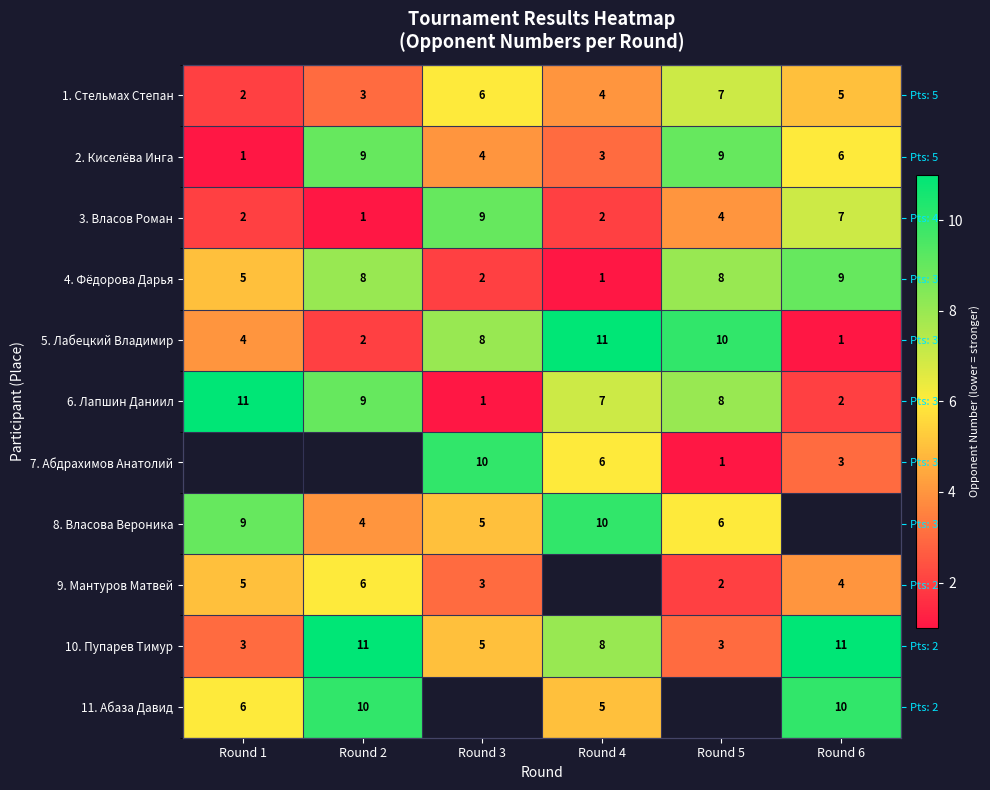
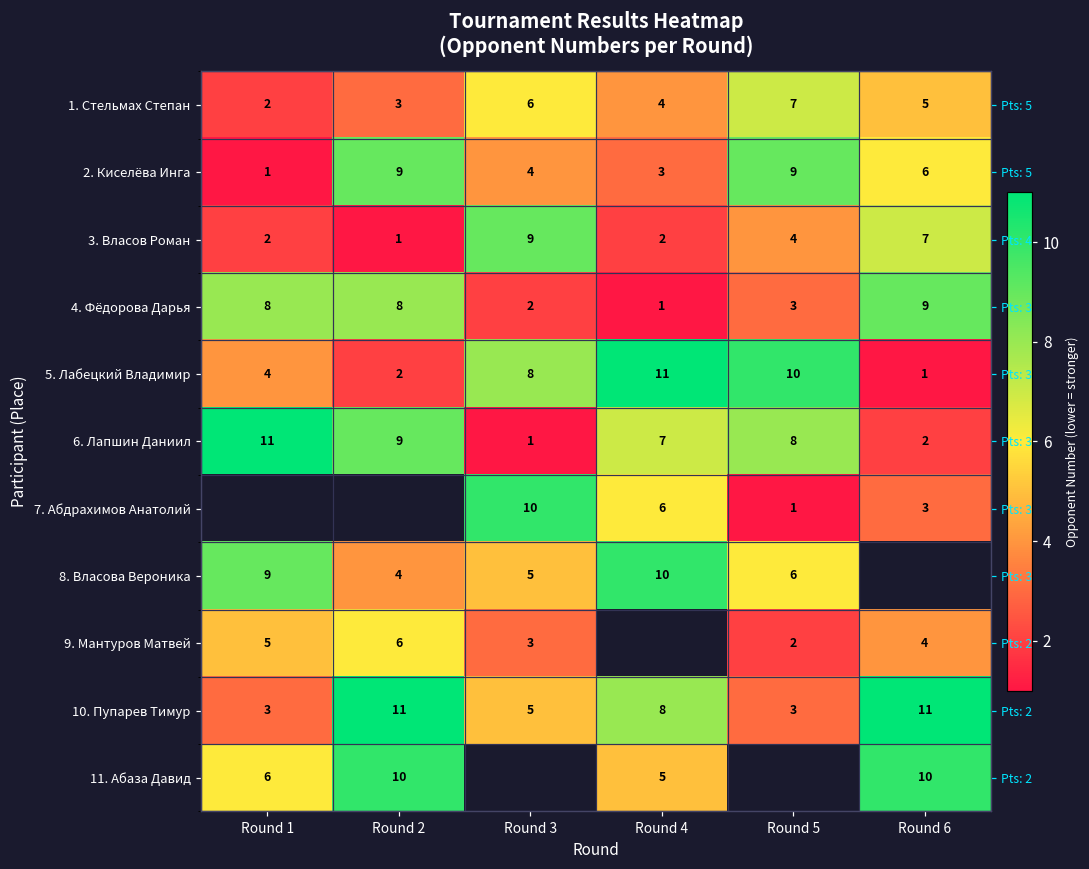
4. Фёдорова Дарья, Round 1: 5 -> 8
4. Фёдорова Дарья, Round 5: 8 -> 3
